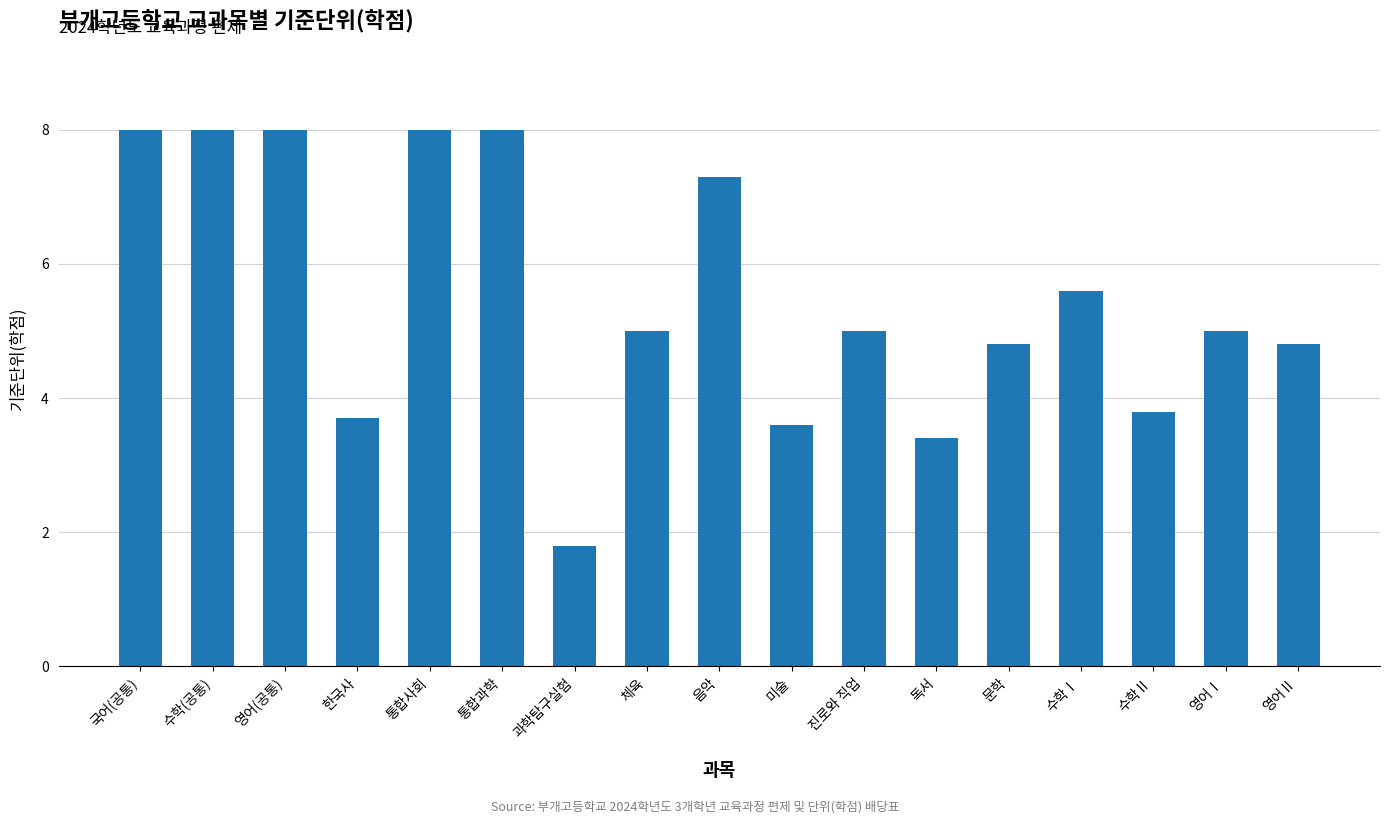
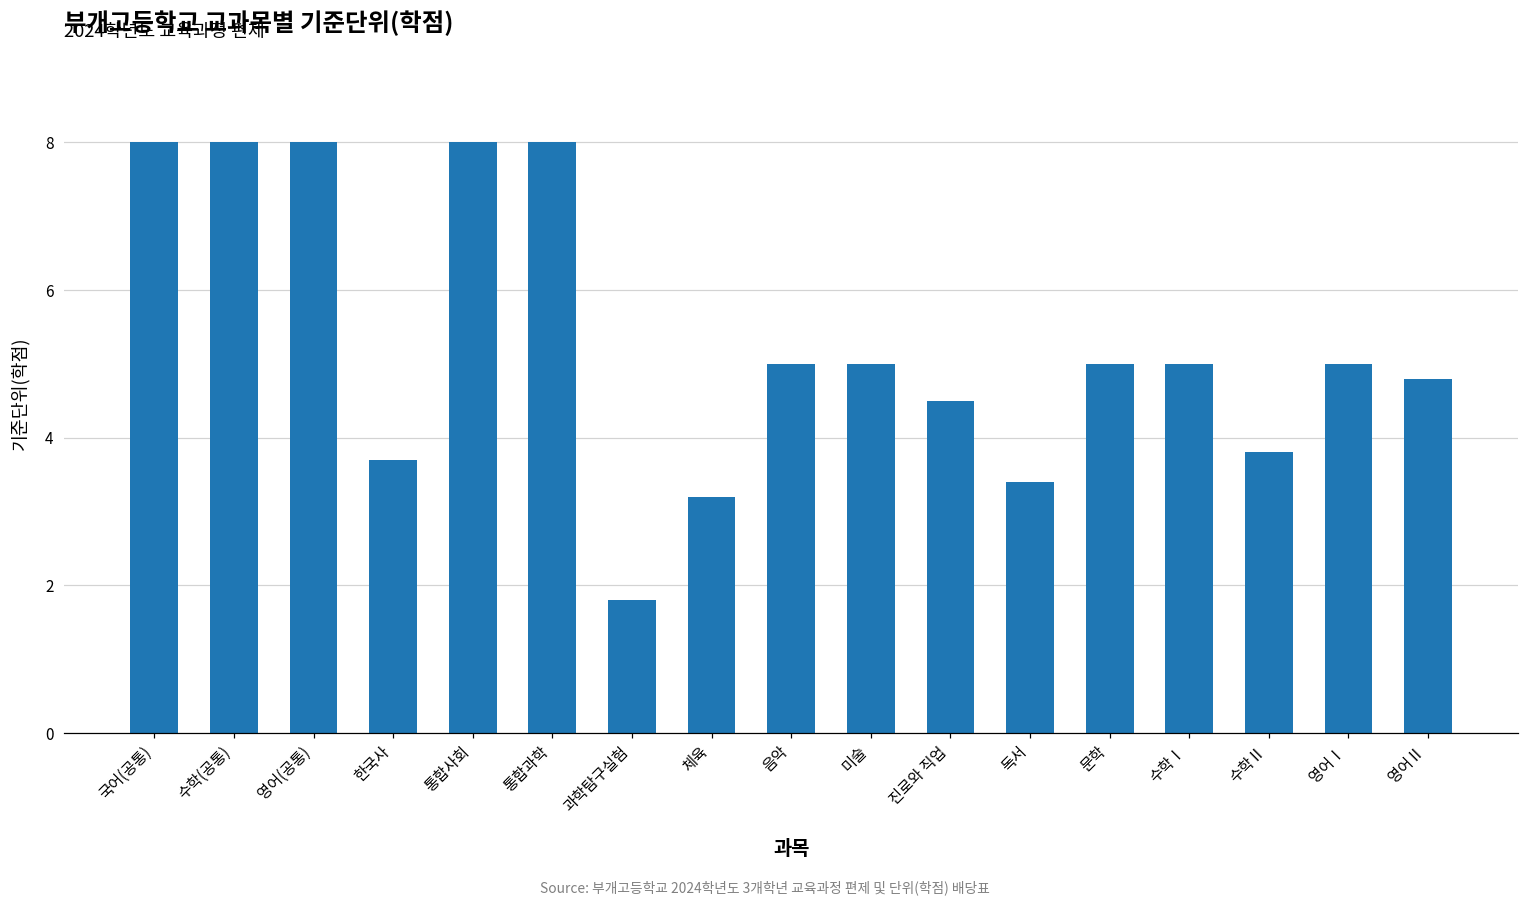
체육: 5.0 -> 3.2
음악: 7.3 -> 5.0
미술: 3.6 -> 5.0
진로와 직업: 5.0 -> 4.5
문학: 4.8 -> 5.0
수학Ⅰ: 5.6 -> 5.0
